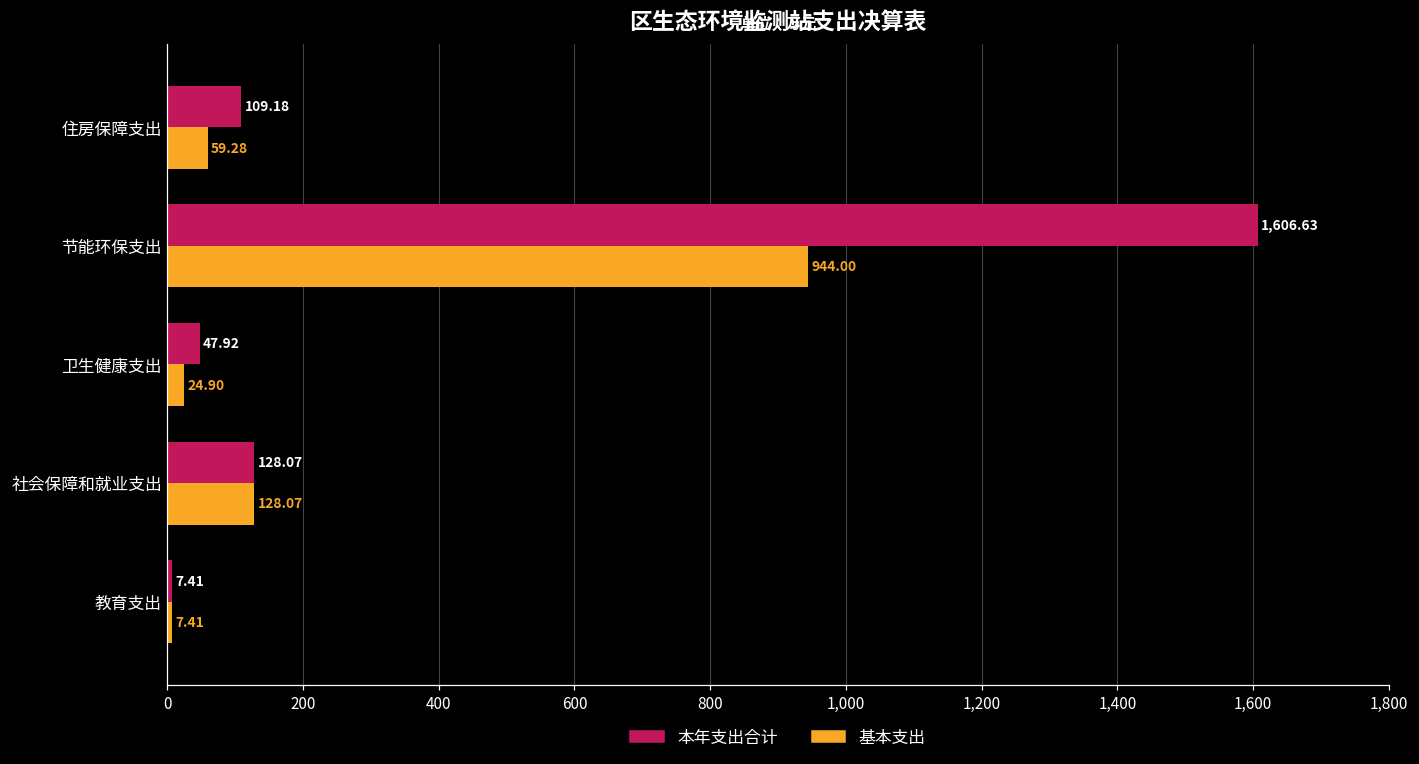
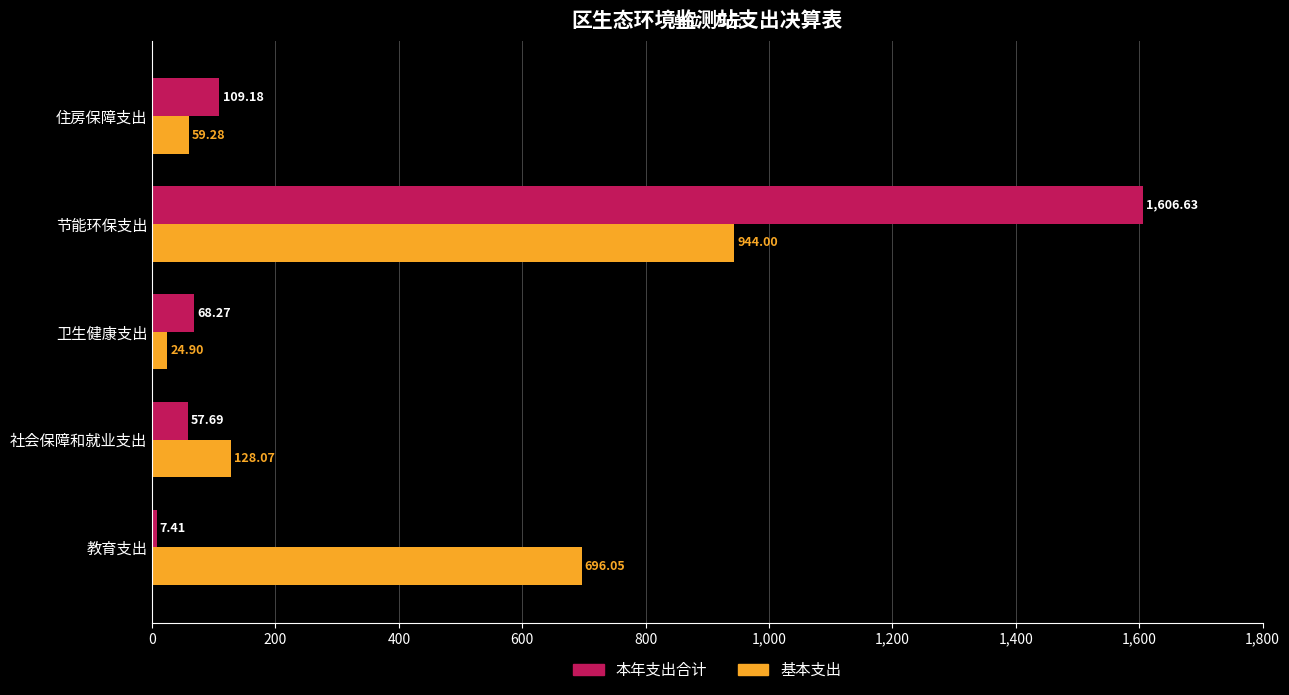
本年支出合计, 卫生健康支出: 47.92 -> 68.27
本年支出合计, 社会保障和就业支出: 128.07 -> 57.69
基本支出, 教育支出: 7.41 -> 696.05
